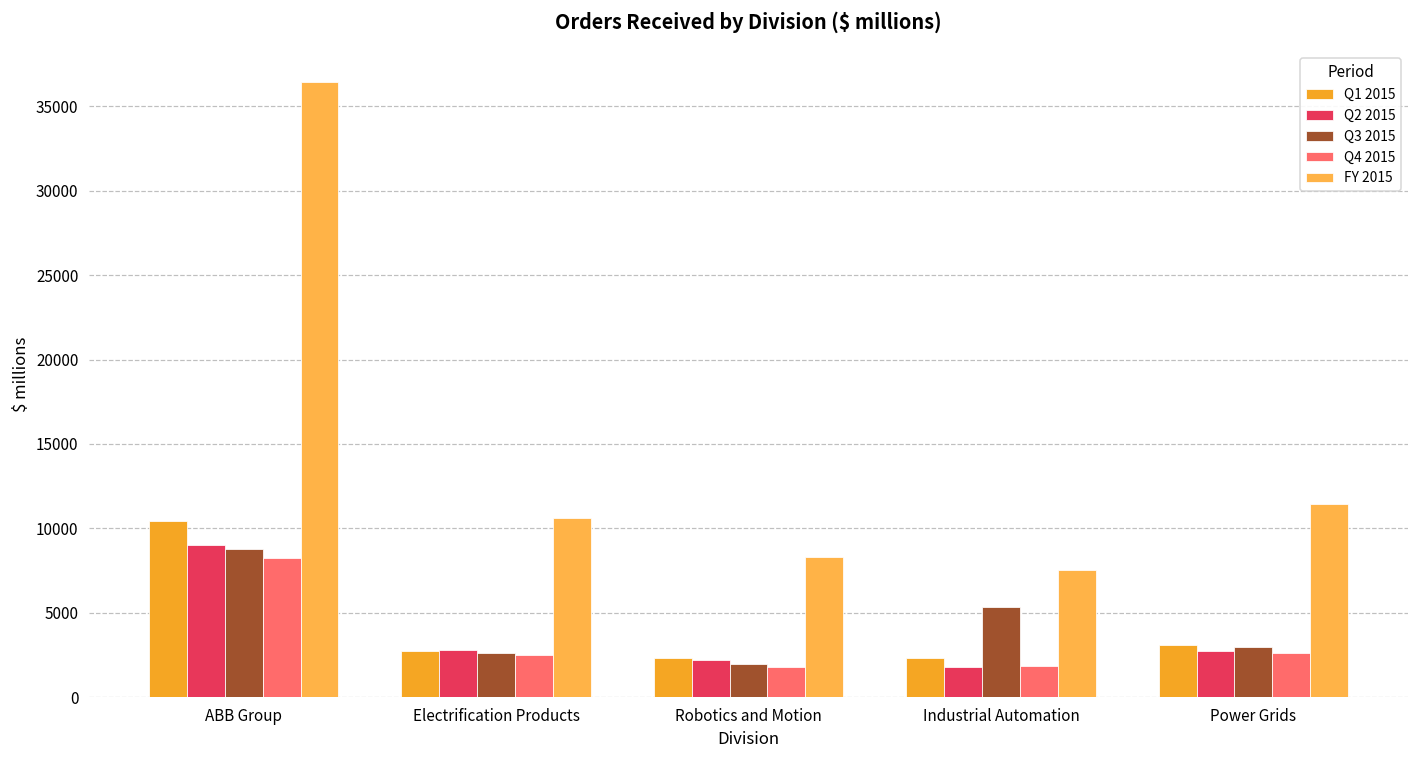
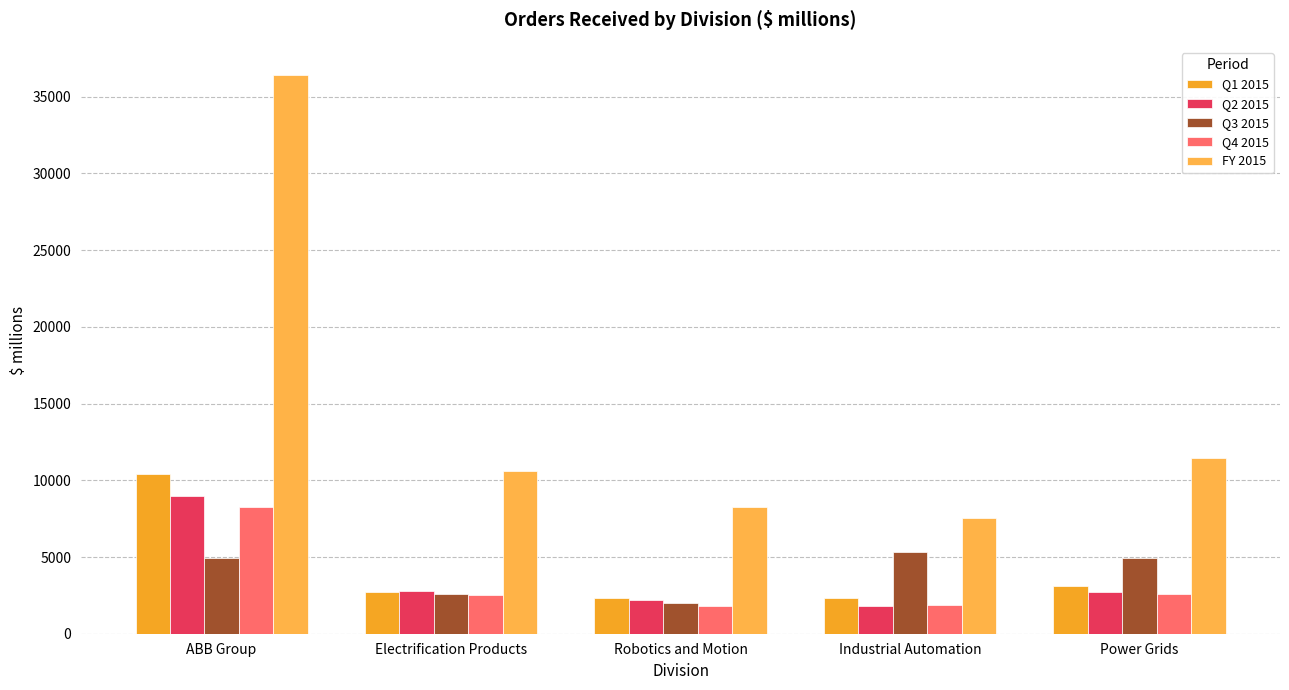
Q3 2015, ABB Group: 8800 -> 4900
Q3 2015, Power Grids: 3000 -> 5000
